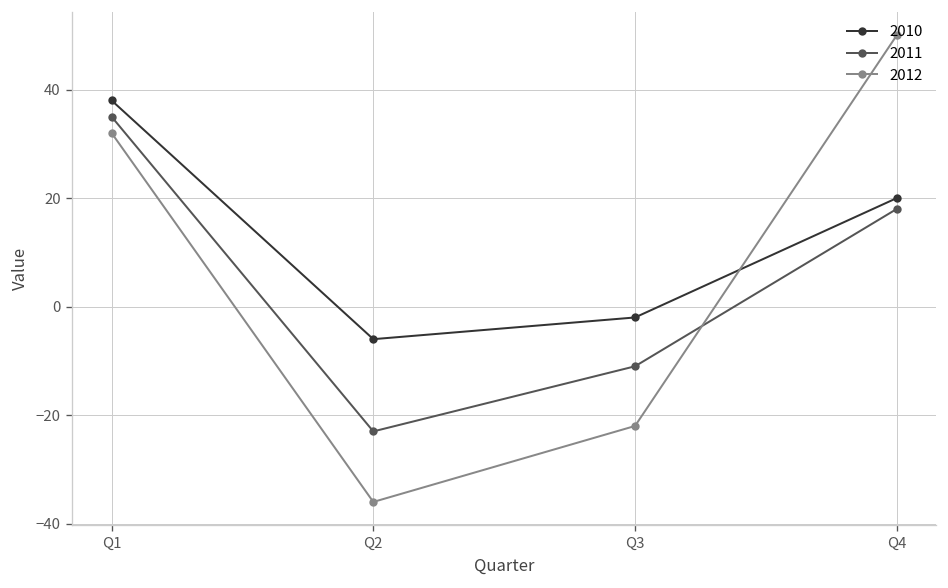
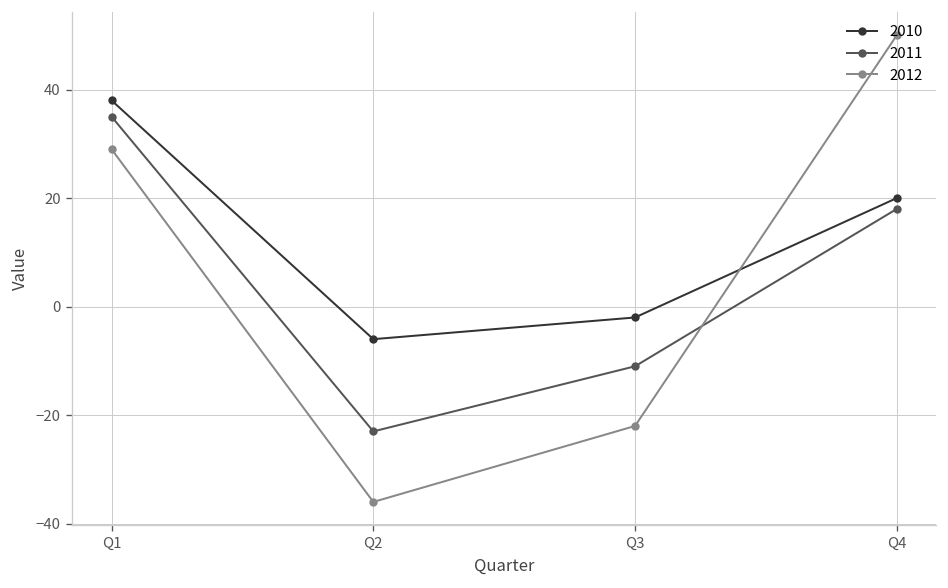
2012, Q1: 32 -> 29
